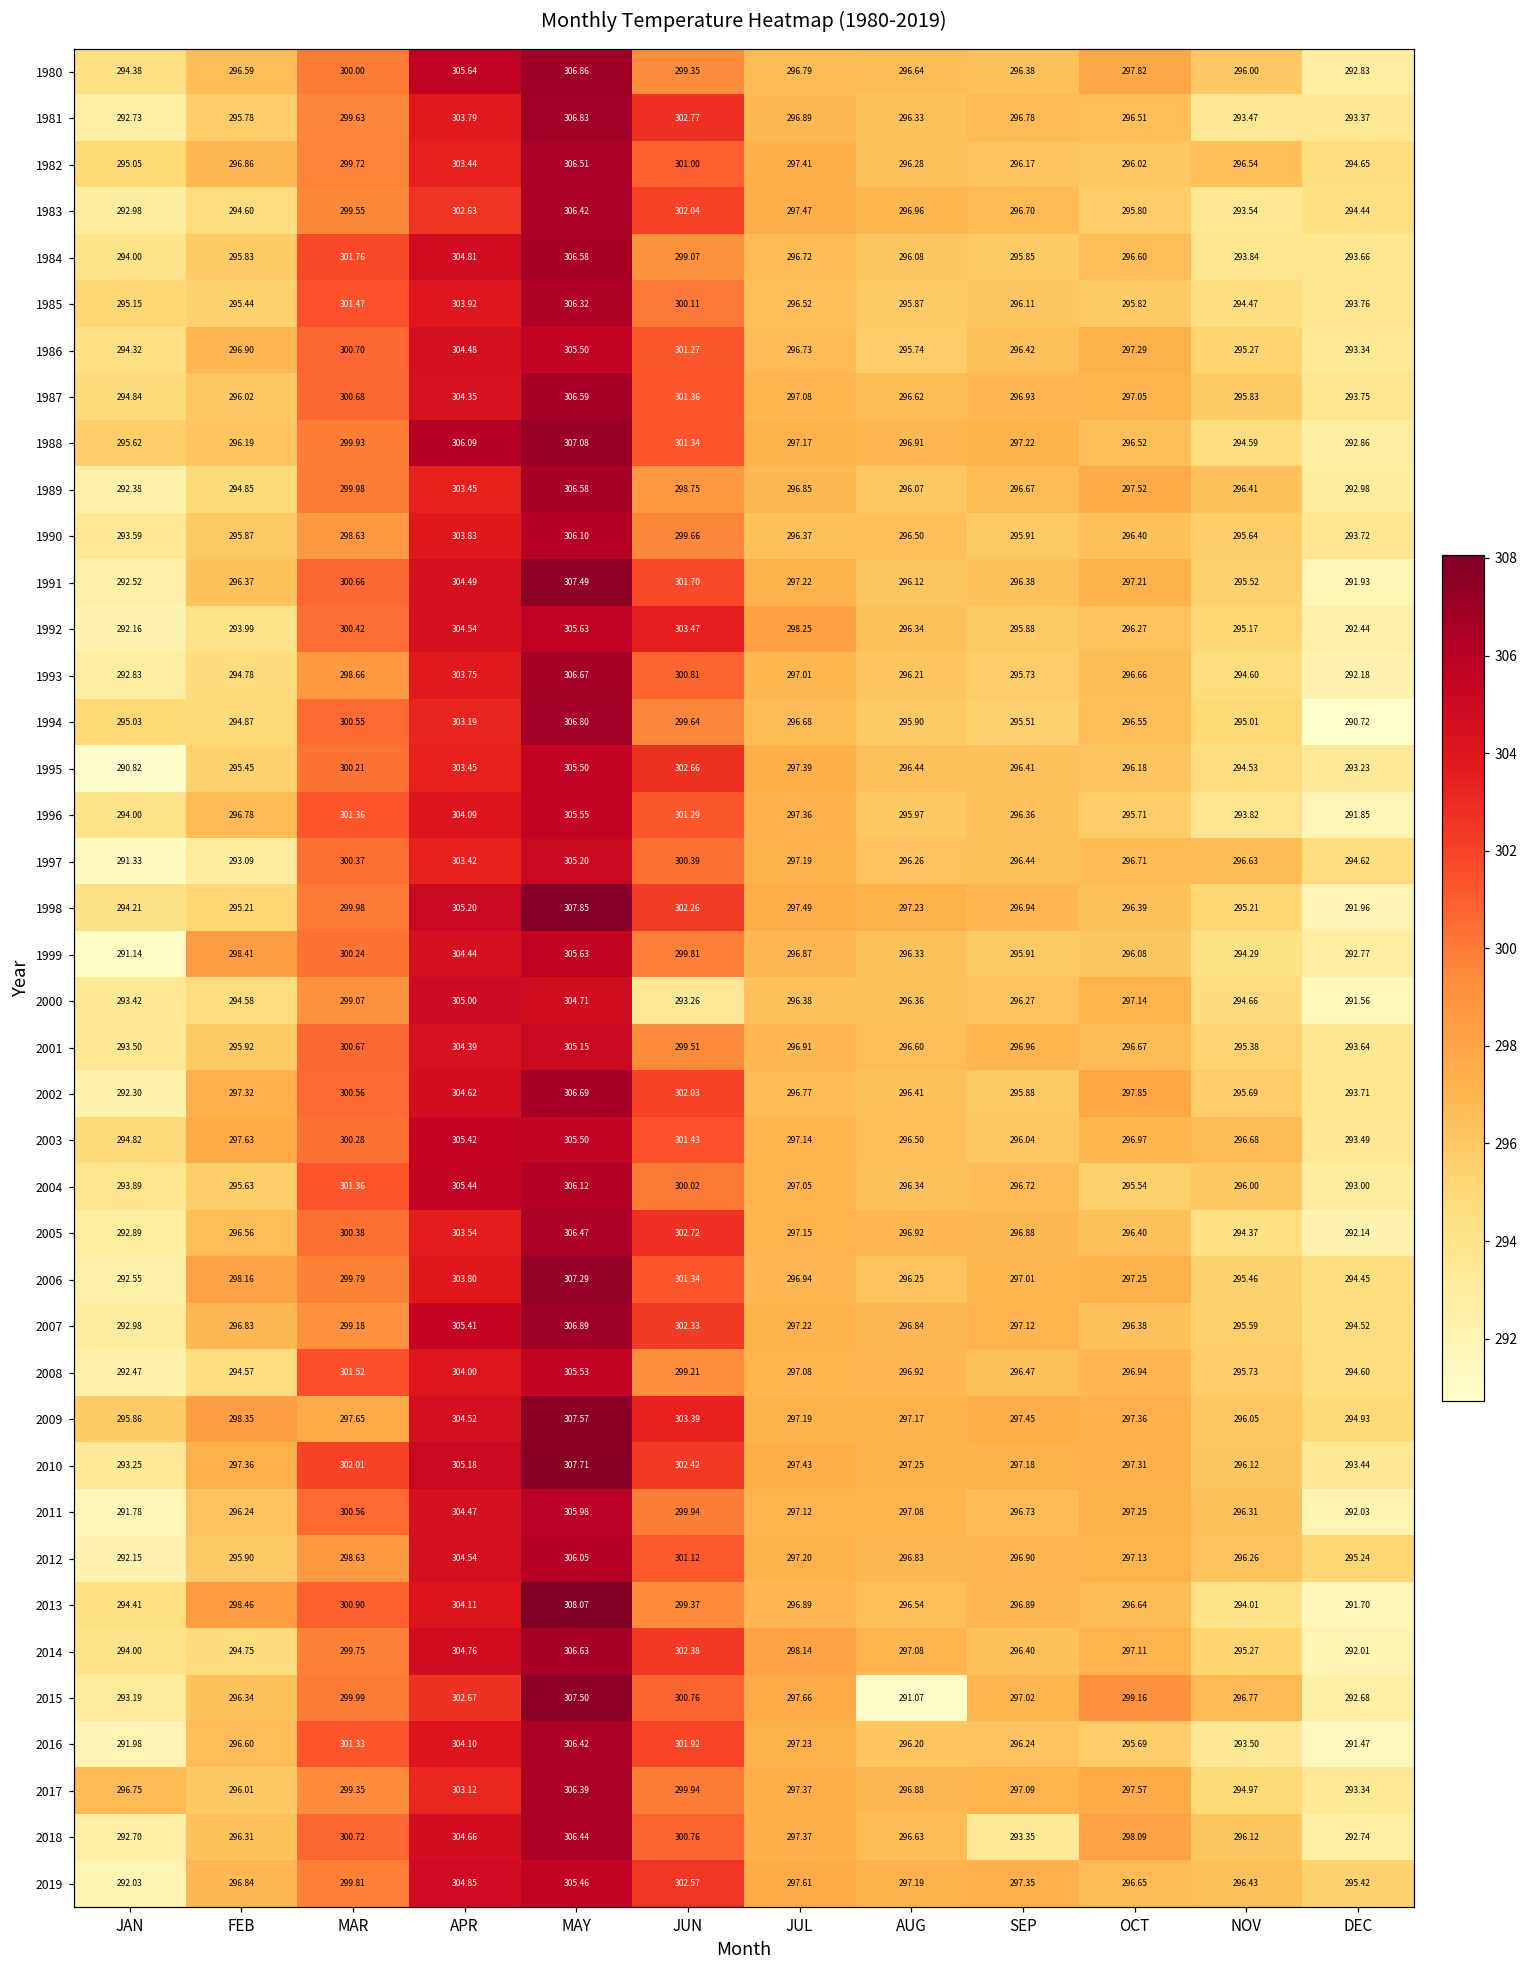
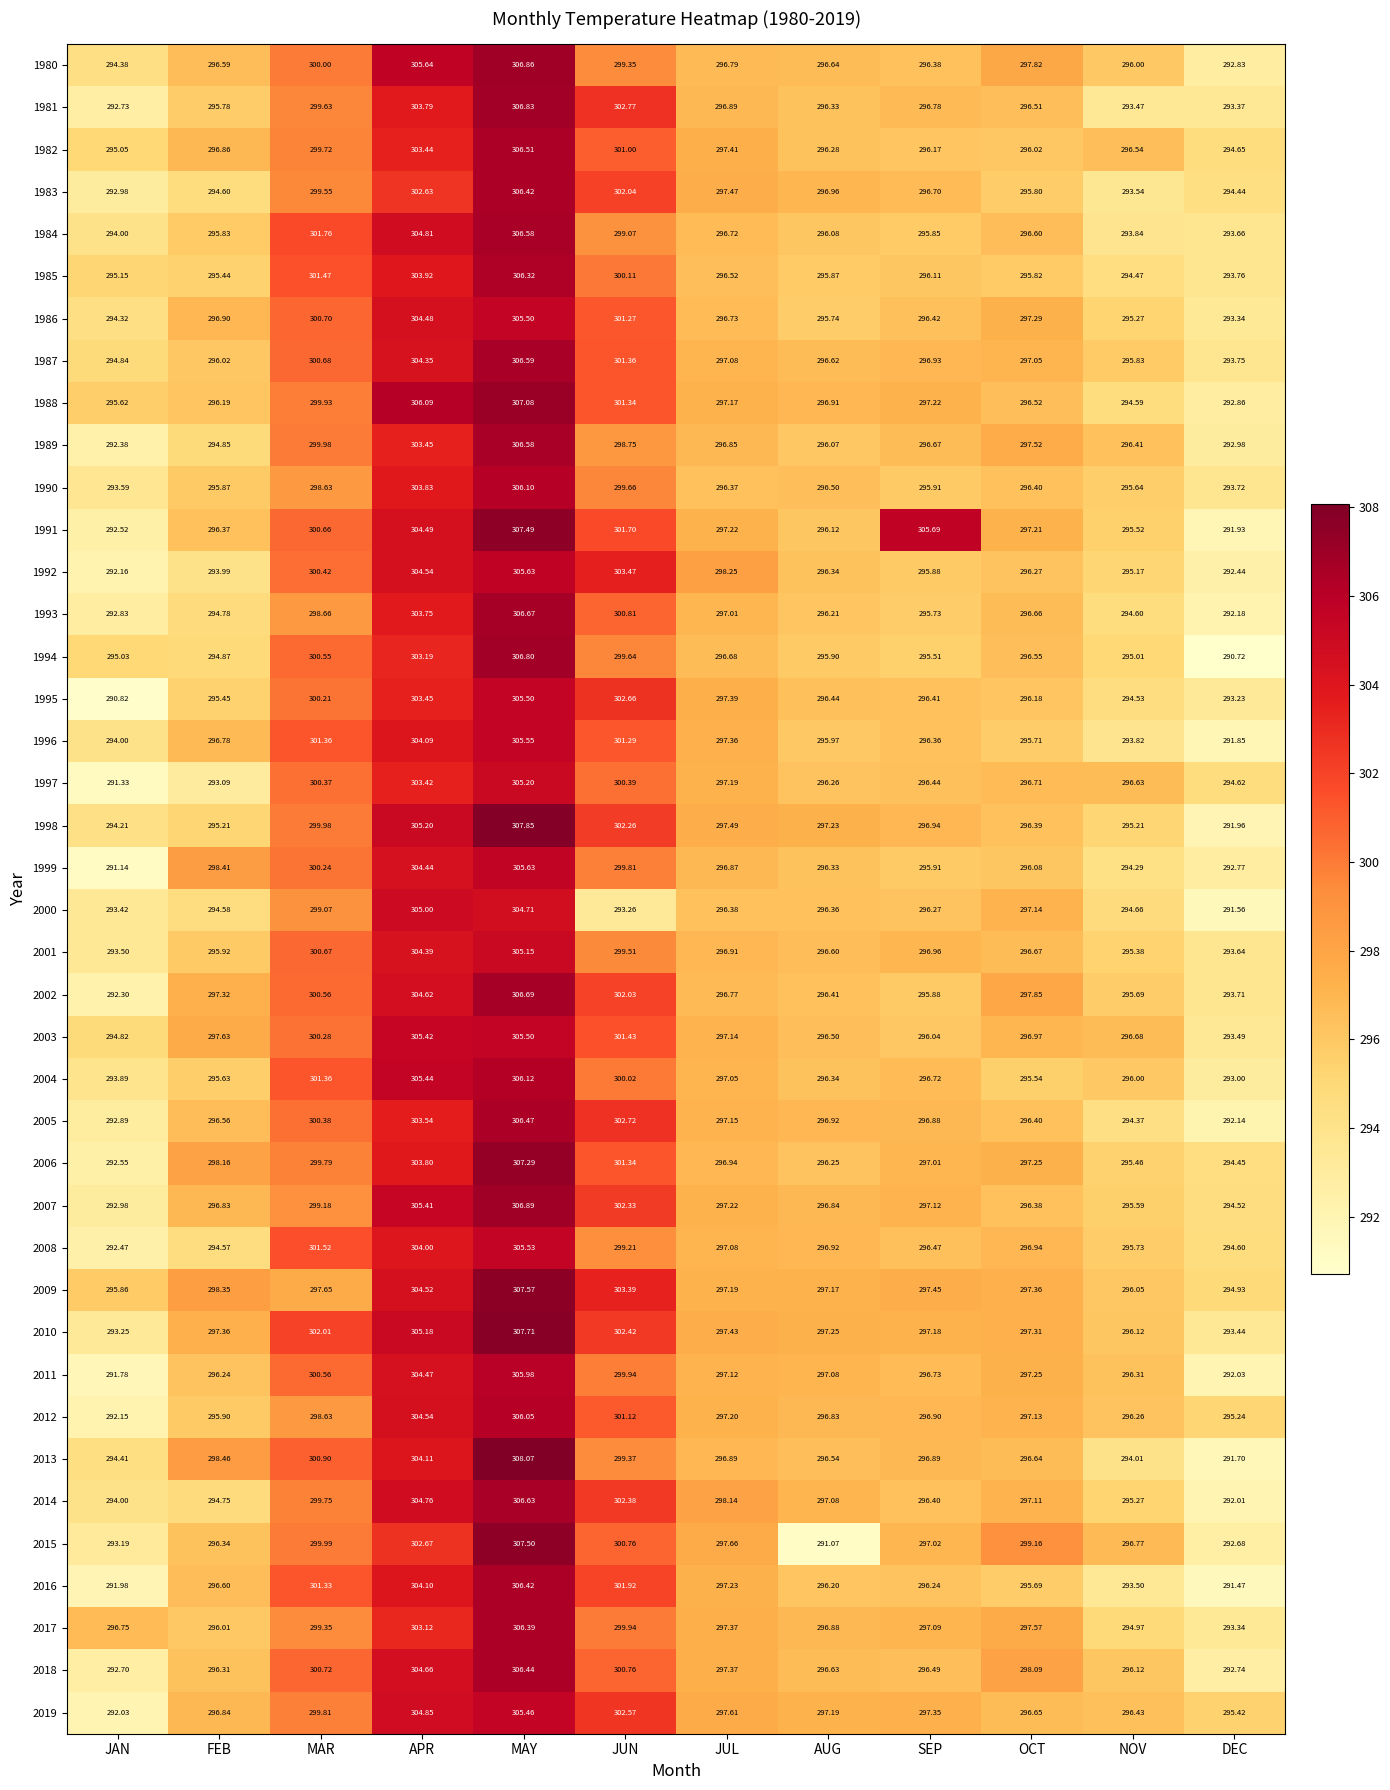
1991, SEP: 296.38 -> 305.69
2018, SEP: 293.35 -> 296.49
